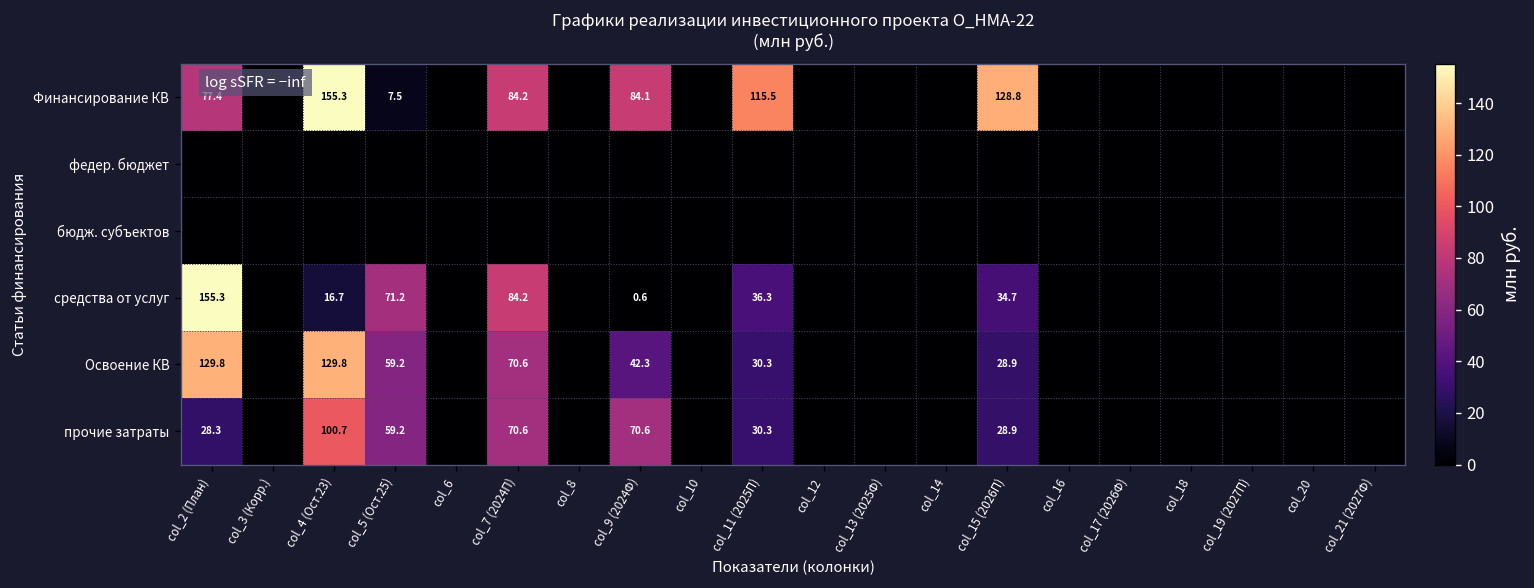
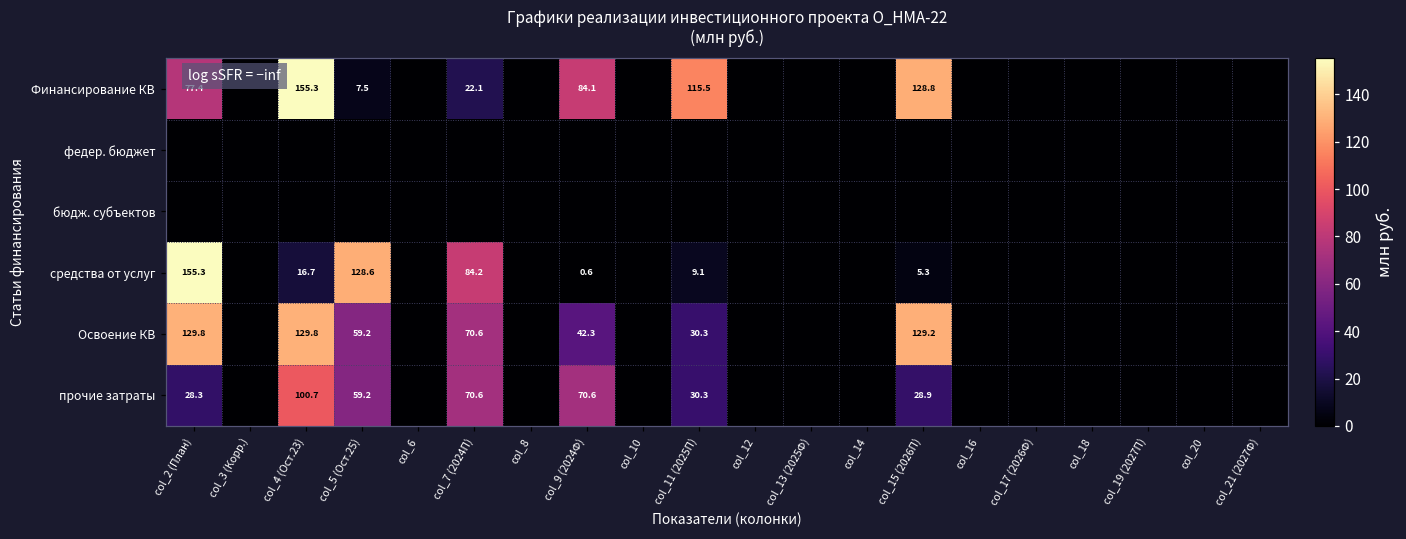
Финансирование КВ, col_7 (2024П): 84.2 -> 22.1
средства от услуг, col_5 (Ост.25): 71.2 -> 128.6
средства от услуг, col_11 (2025П): 36.3 -> 9.1
средства от услуг, col_15 (2026П): 34.7 -> 5.3
Освоение КВ, col_15 (2026П): 28.9 -> 129.2
